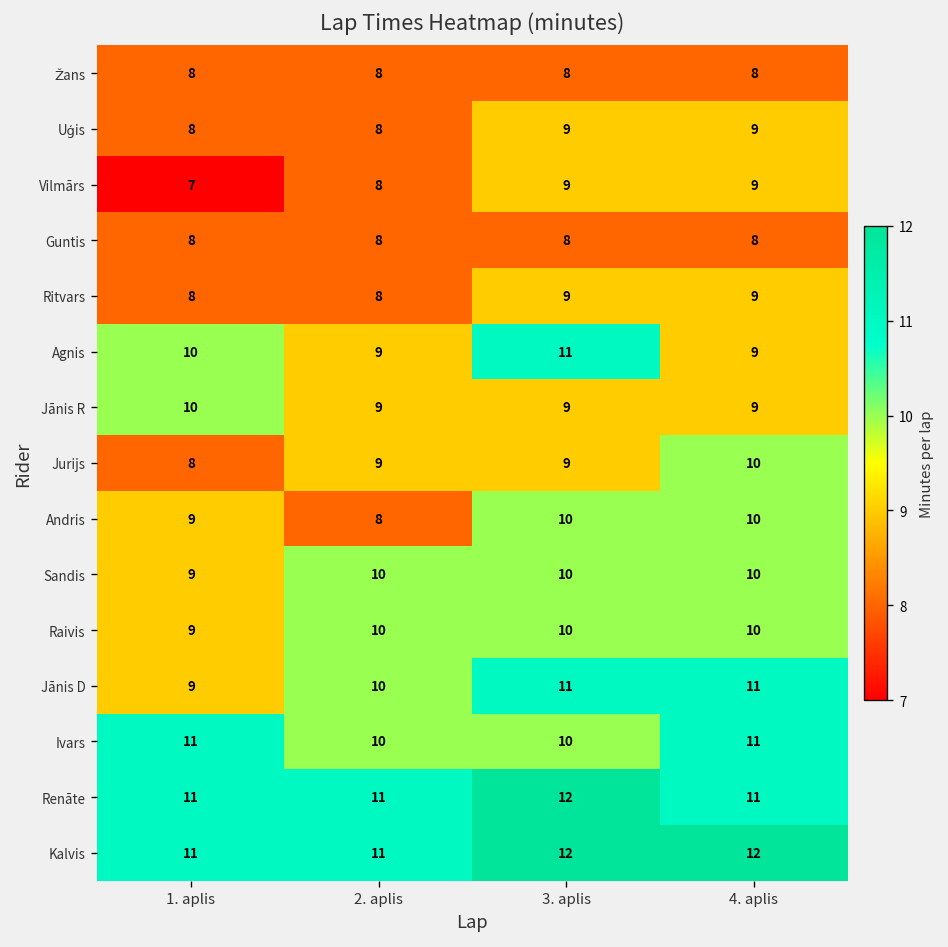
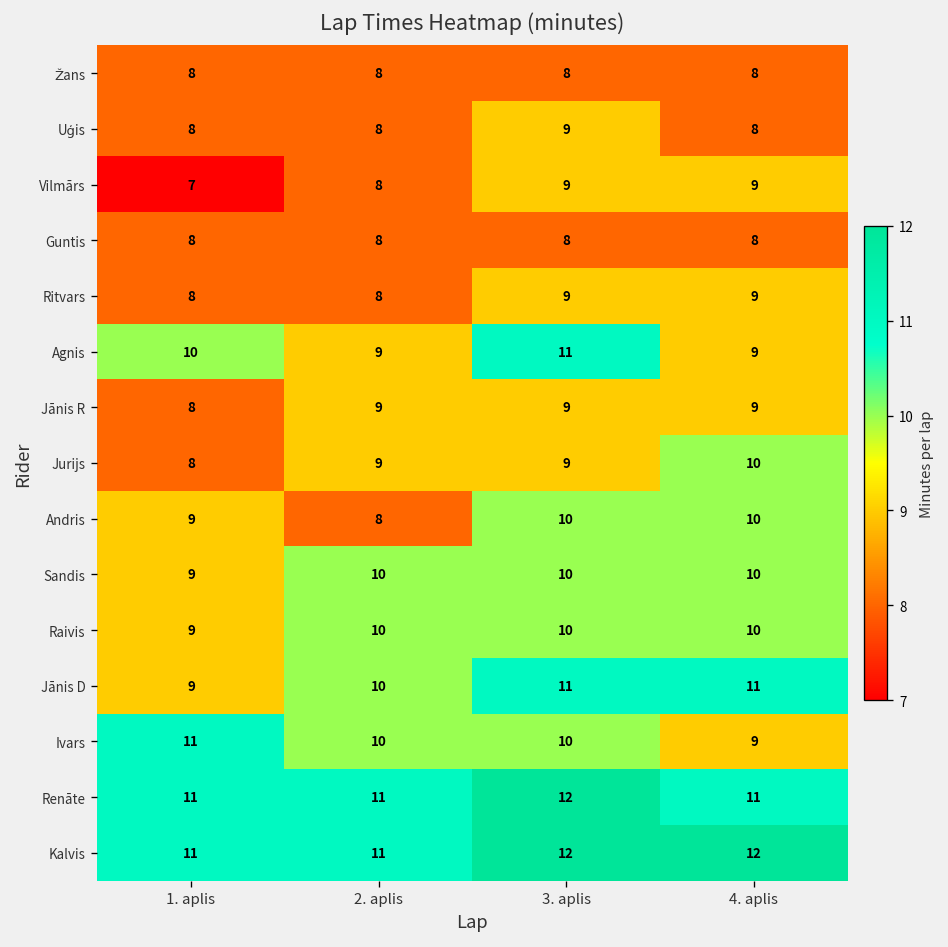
Uģis, 4. aplis: 9 -> 8
Jānis R, 1. aplis: 10 -> 8
Ivars, 4. aplis: 11 -> 9
